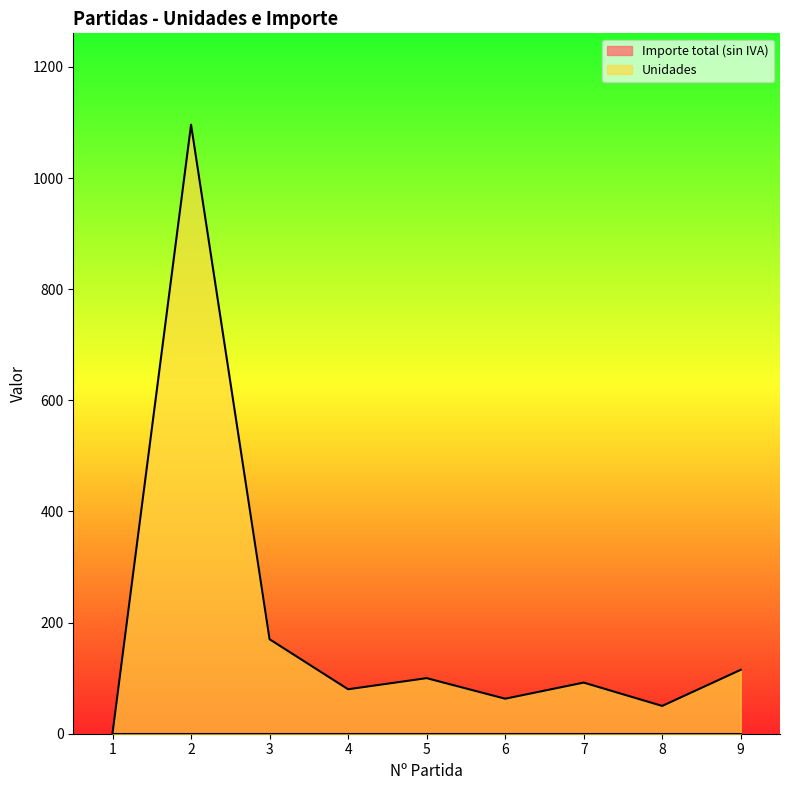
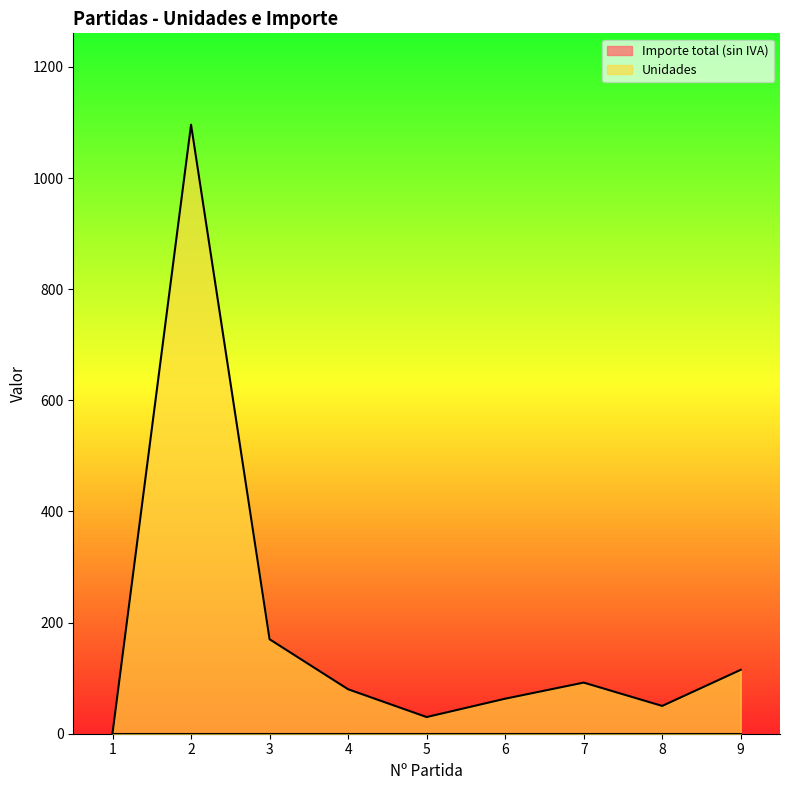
Unidades, 5: 100 -> 30
